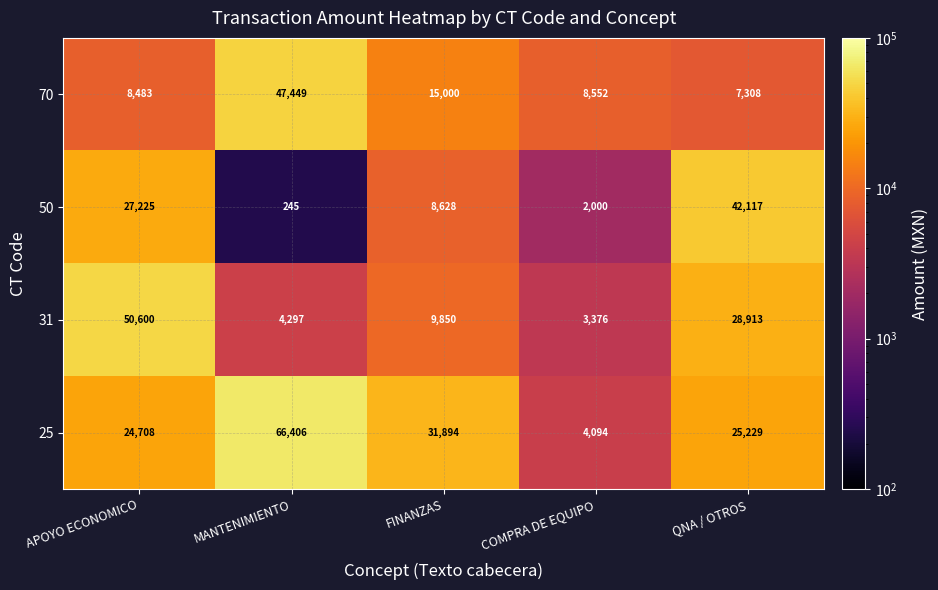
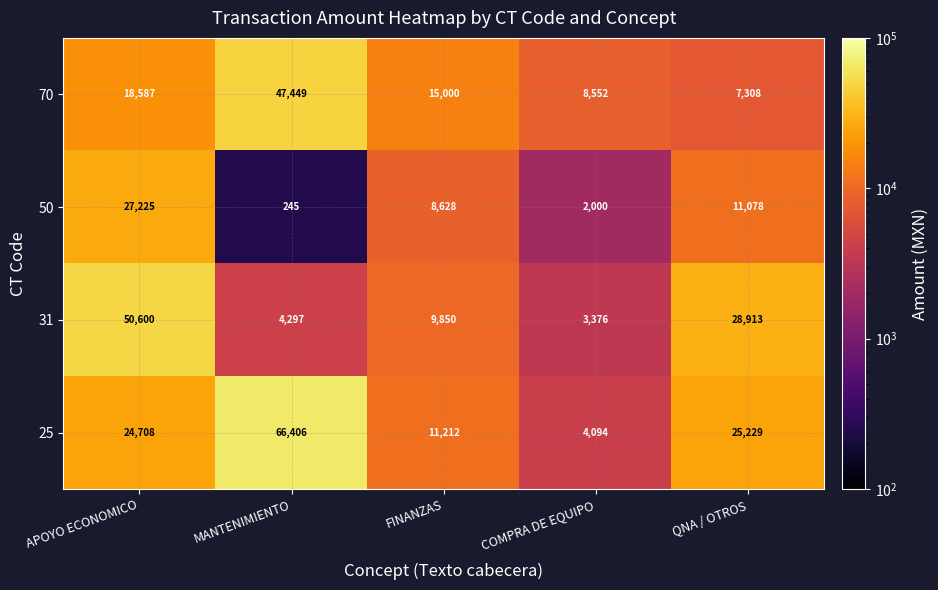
70, APOYO ECONOMICO: 8,483 -> 18,587
50, QNA / OTROS: 42,117 -> 11,078
25, FINANZAS: 31,894 -> 11,212
